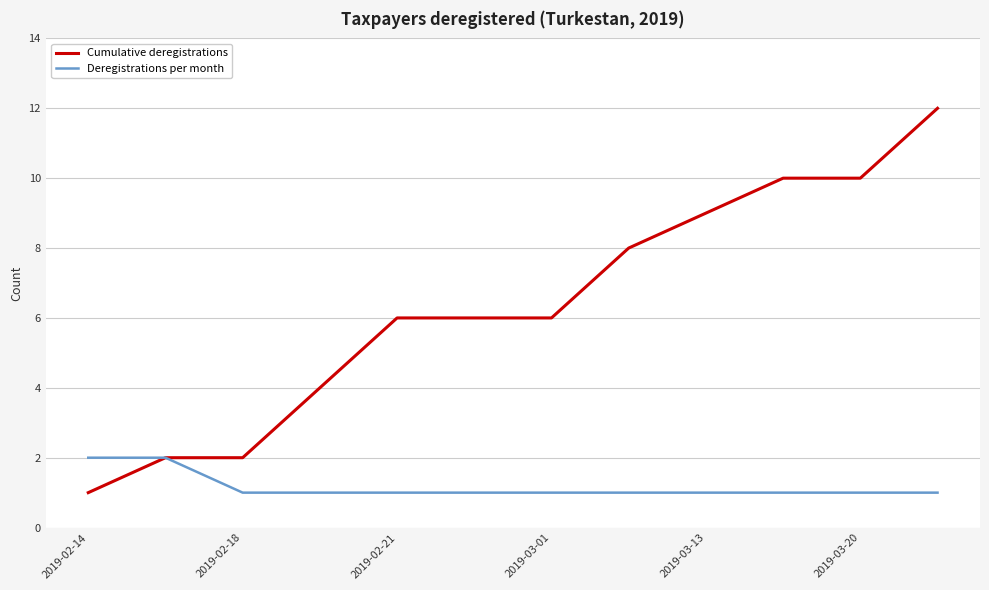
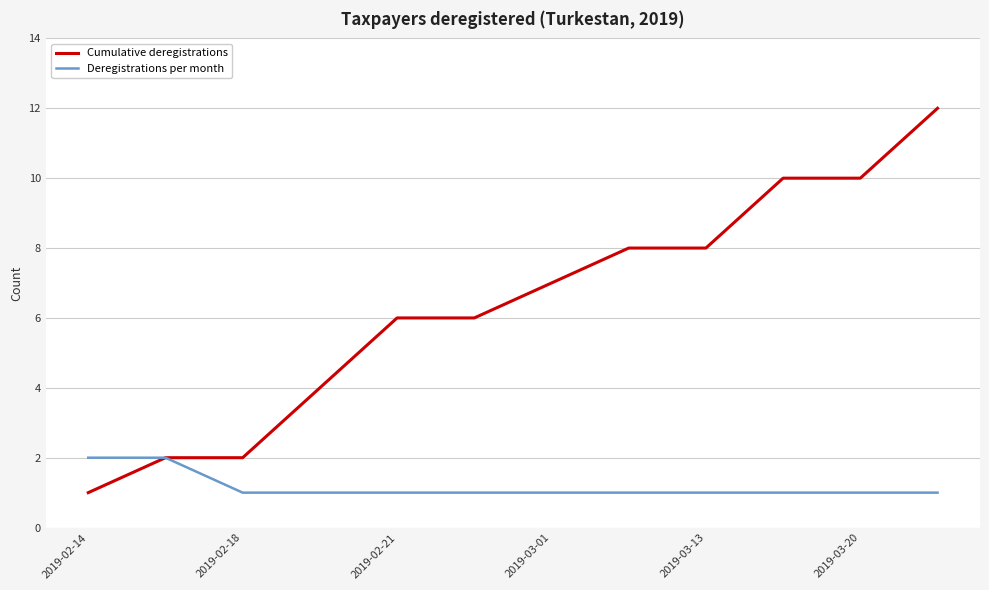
Cumulative deregistrations, 2019-03-01: 6 -> 7
Cumulative deregistrations, 2019-03-13: 9 -> 8
